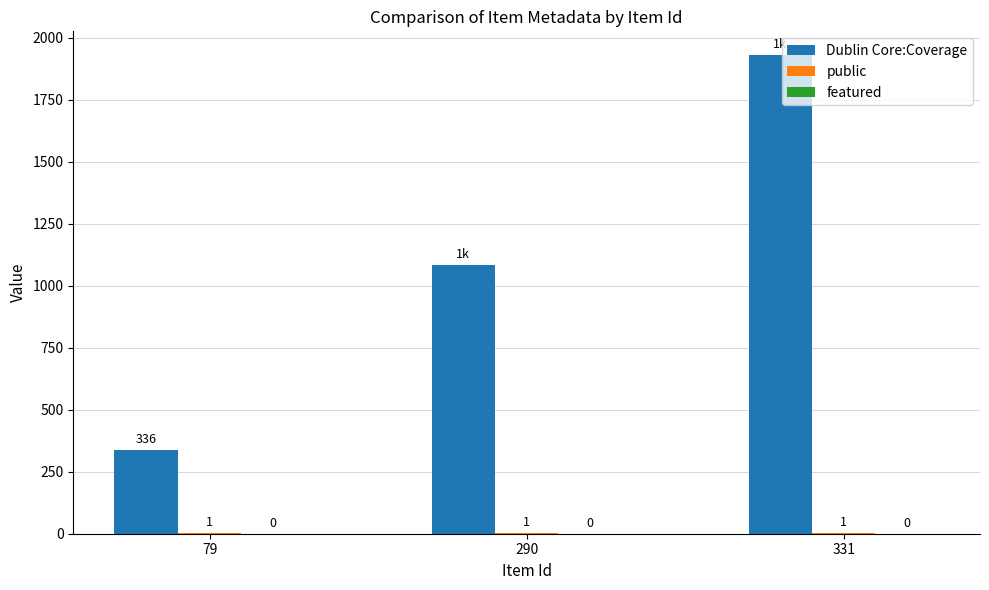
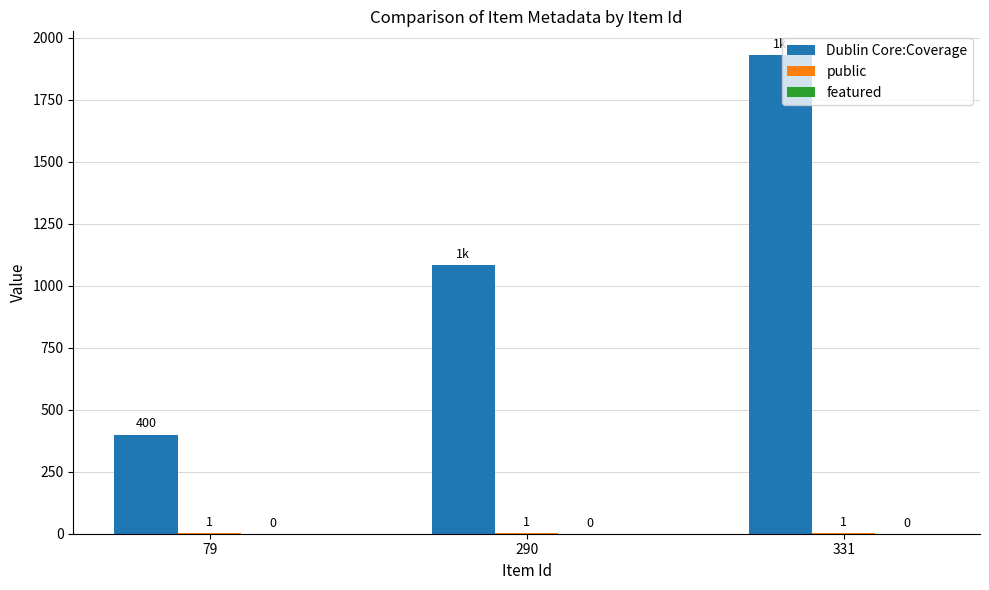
Dublin Core:Coverage, 79: 336 -> 400
